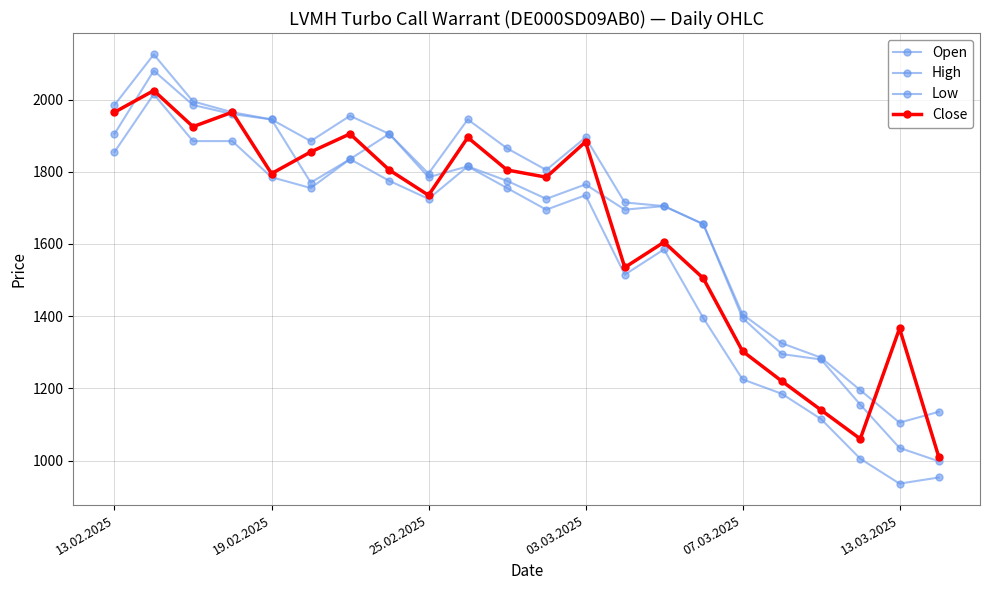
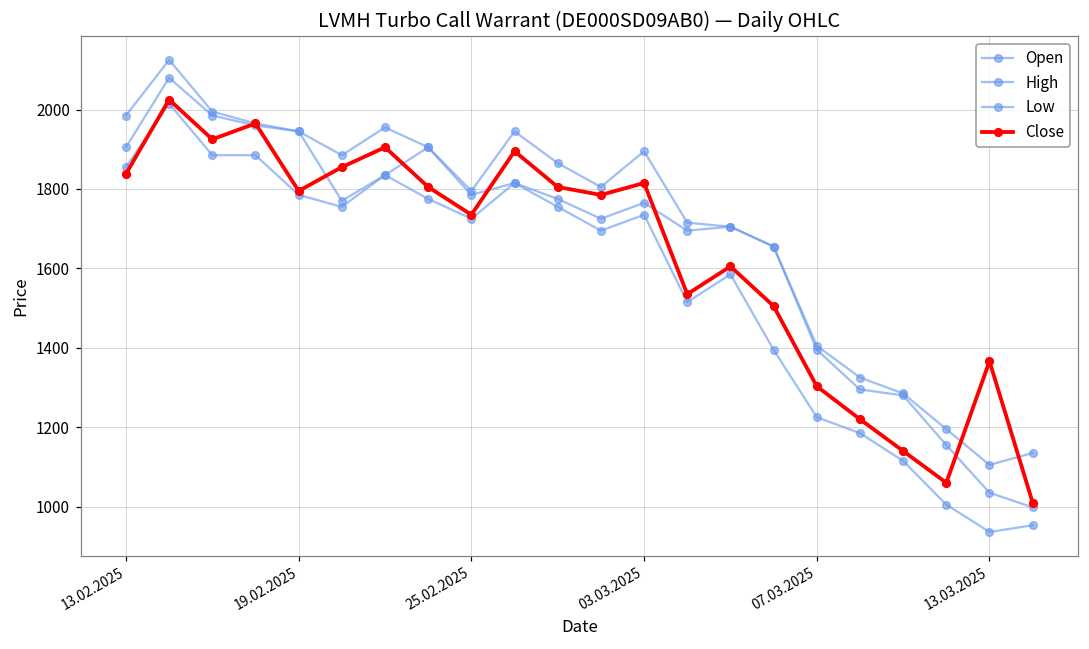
Close, 13.02.2025: 1970 -> 1840
Close, 03.03.2025: 1880 -> 1820
